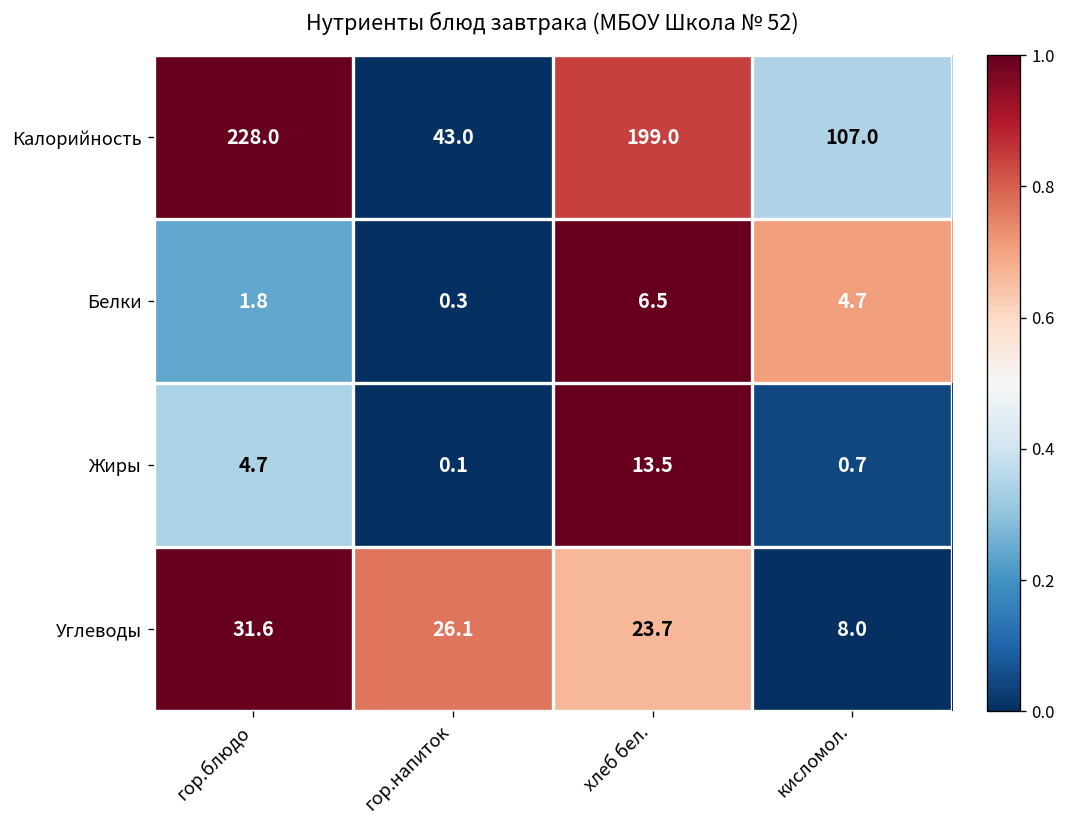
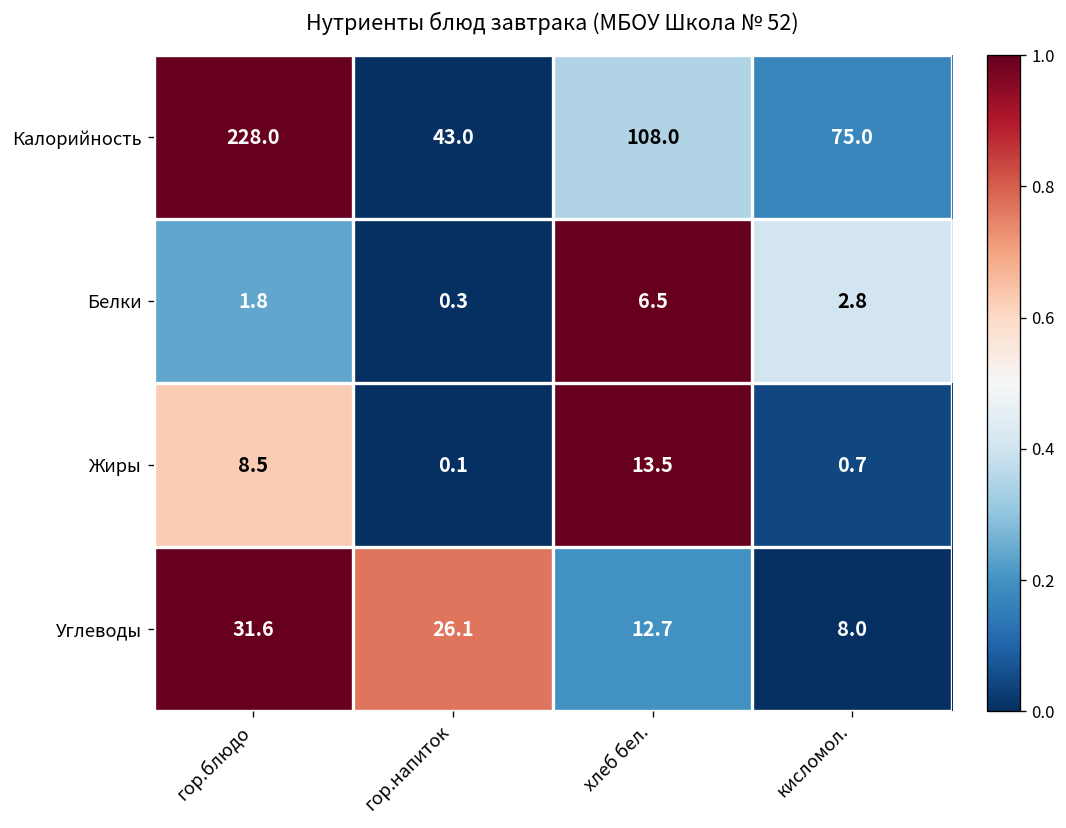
Калорийность, хлеб бел.: 199.0 -> 108.0
Калорийность, кисломол.: 107.0 -> 75.0
Белки, кисломол.: 4.7 -> 2.8
Жиры, гор.блюдо: 4.7 -> 8.5
Углеводы, хлеб бел.: 23.7 -> 12.7
